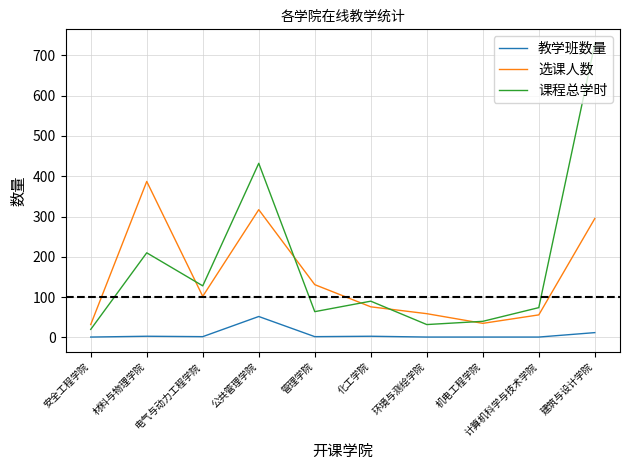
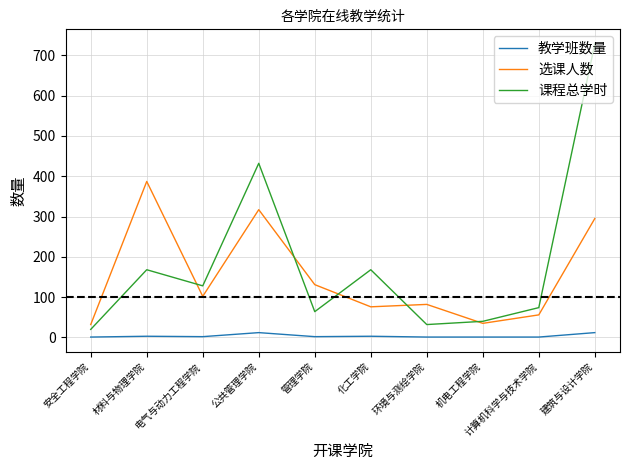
课程总学时, 材料与物理学院: 210 -> 170
教学班数量, 公共管理学院: 50 -> 10
课程总学时, 化工学院: 90 -> 170
选课人数, 环境与测绘学院: 60 -> 80
